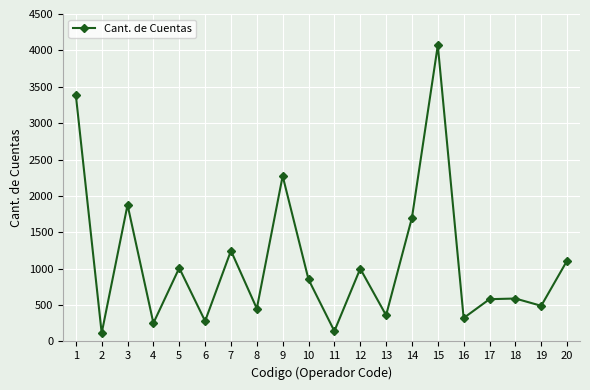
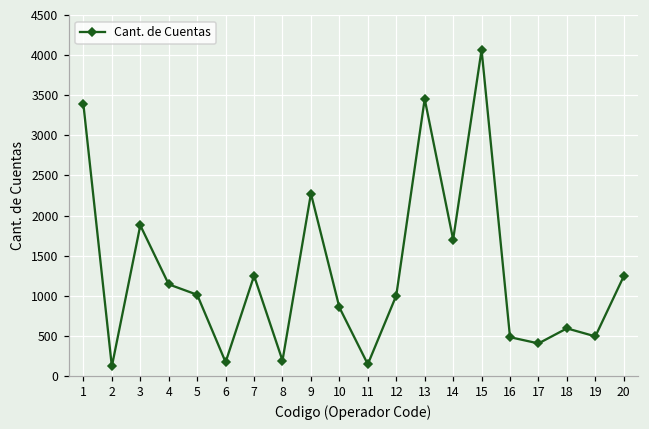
4: 300 -> 1100
6: 300 -> 200
8: 500 -> 200
13: 400 -> 3500
16: 300 -> 500
17: 600 -> 400
20: 1100 -> 1200
